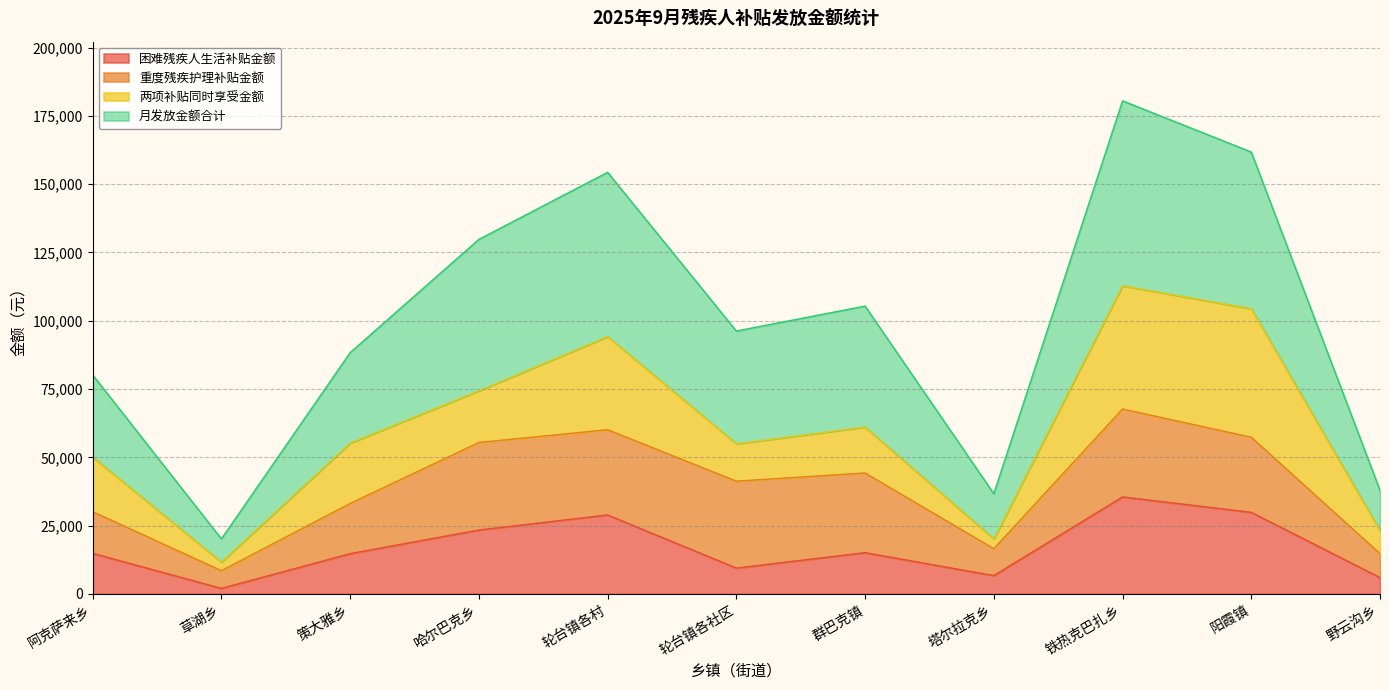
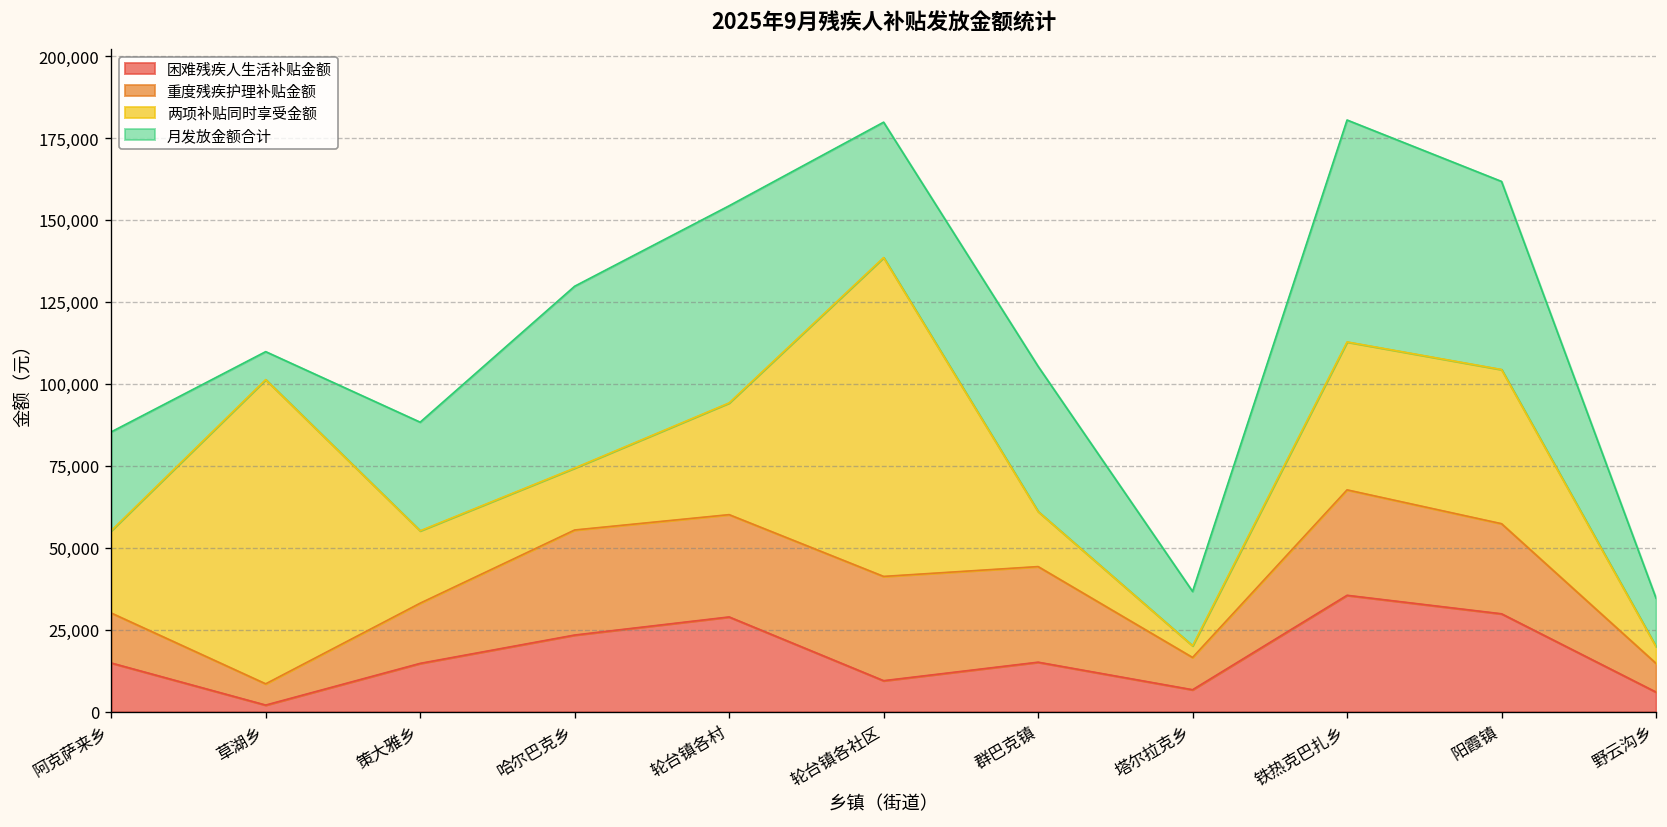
两项补贴同时享受金额, 阿克萨来乡: 20,000 -> 25,000
两项补贴同时享受金额, 草湖乡: 3,000 -> 93,000
两项补贴同时享受金额, 轮台镇各社区: 14,000 -> 97,000
两项补贴同时享受金额, 野云沟乡: 8,000 -> 5,000
